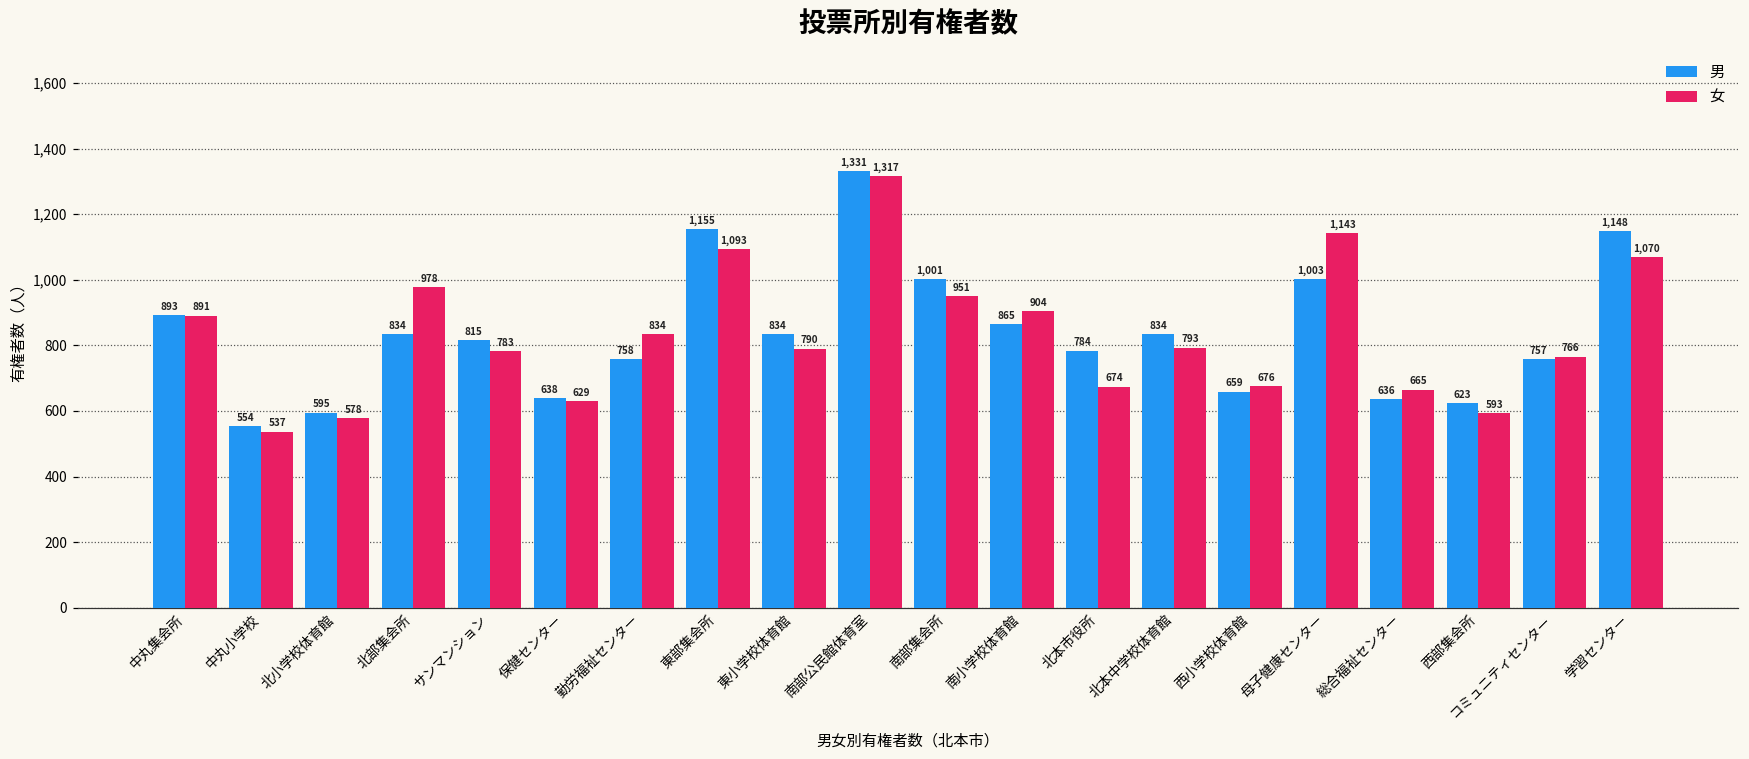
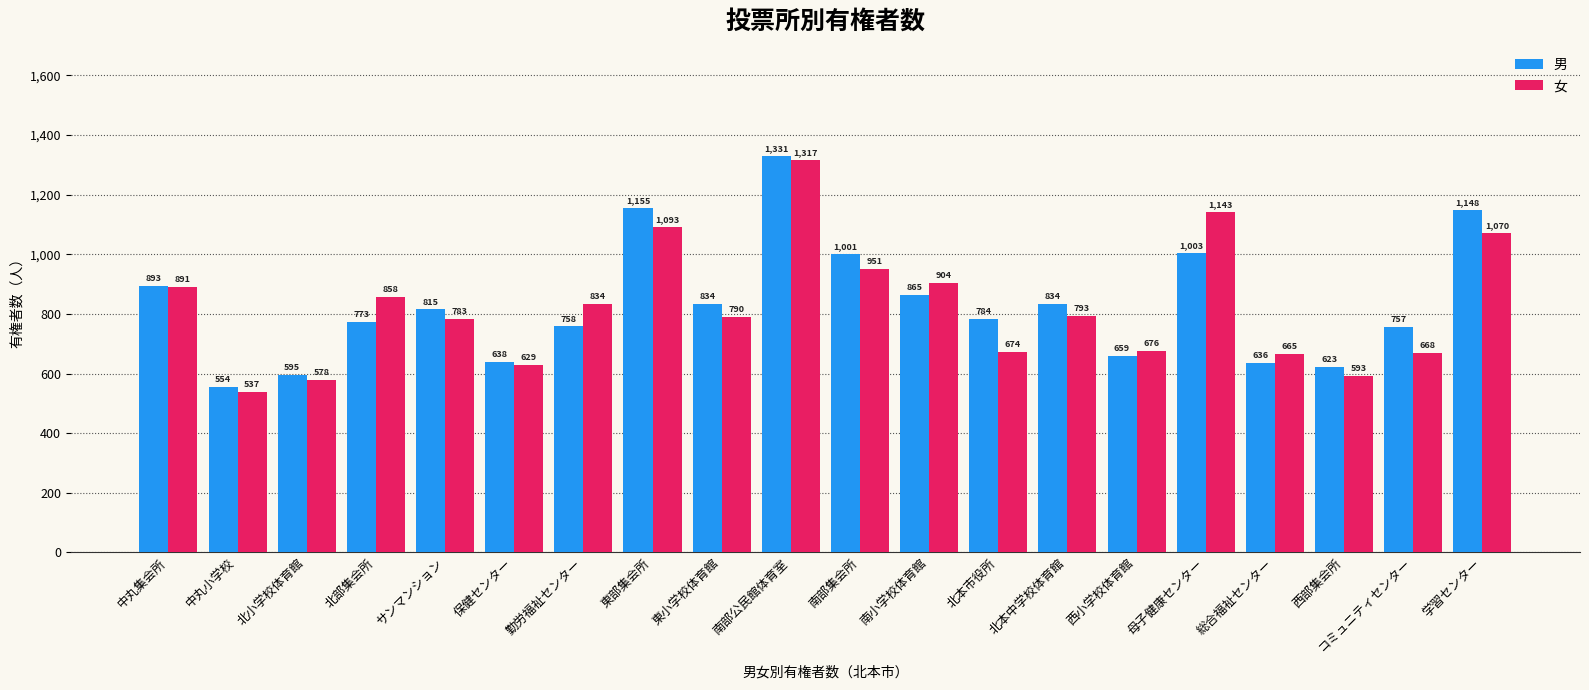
男, 北部集会所: 834 -> 773
女, 北部集会所: 978 -> 858
女, コミュニティセンター: 766 -> 668
